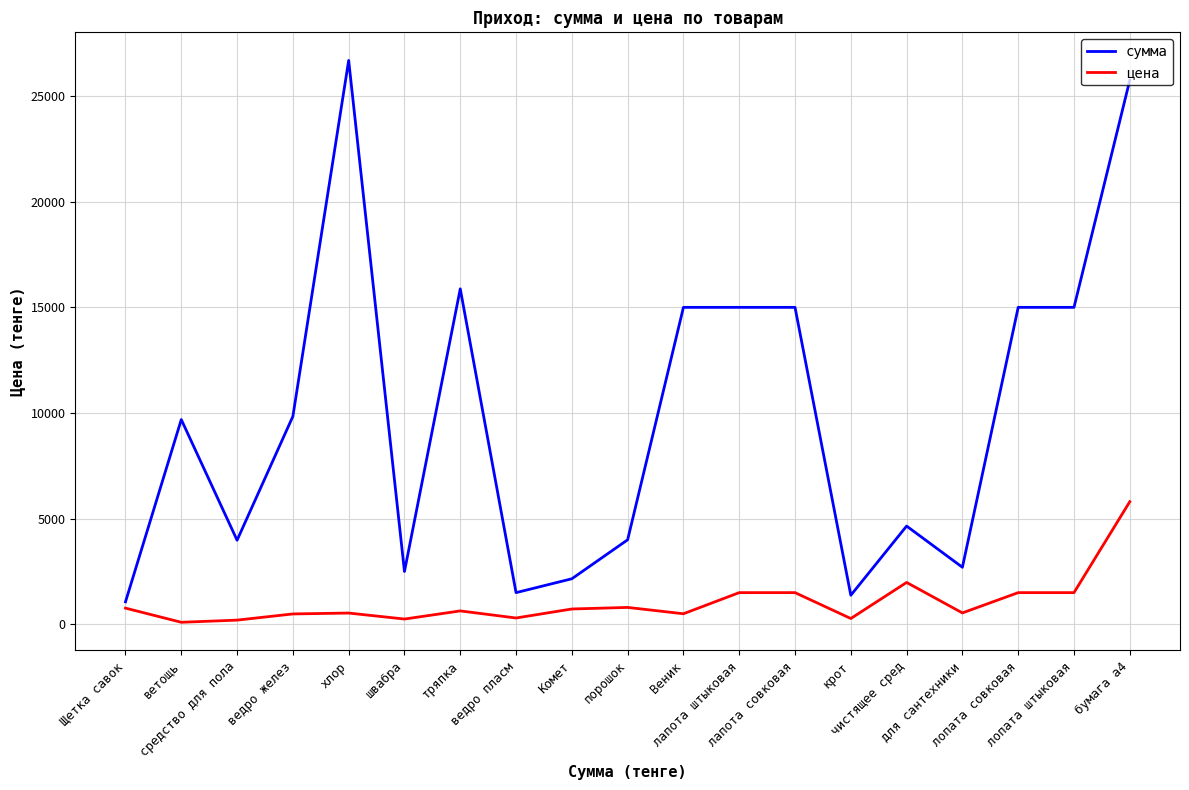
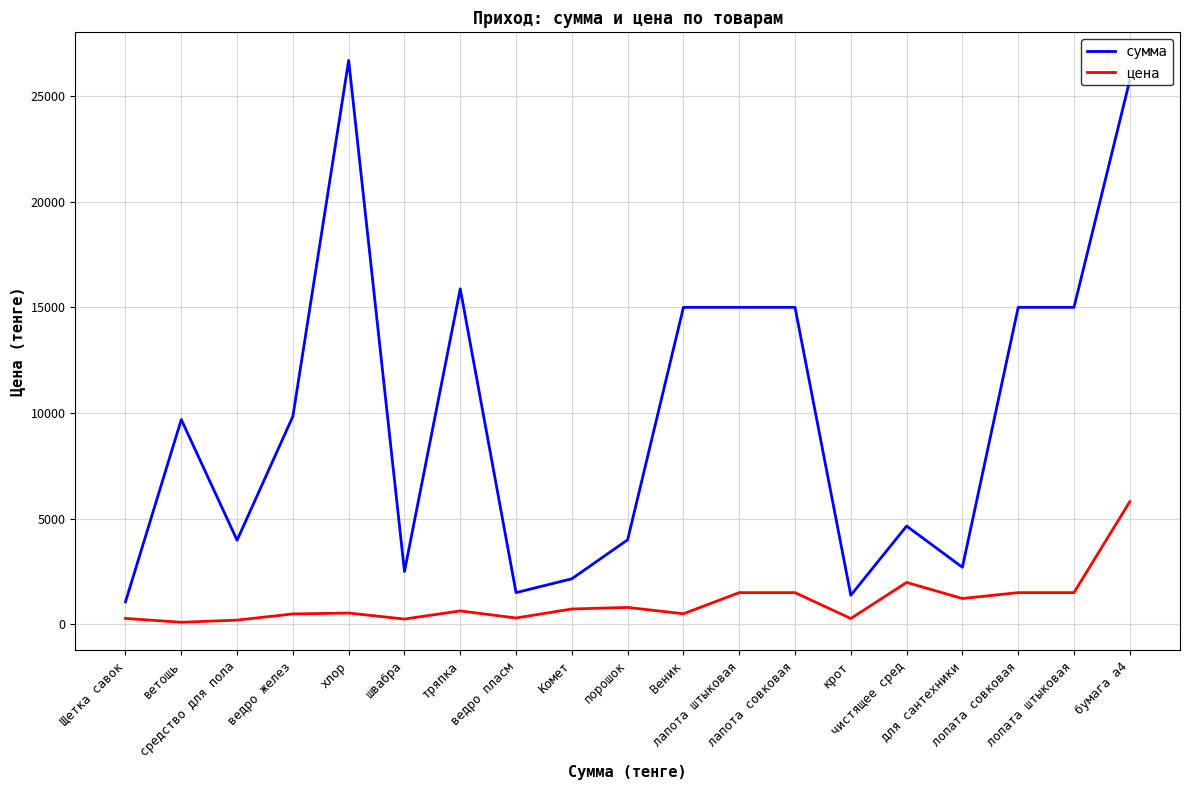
цена, Щетка савок: 800 -> 300
цена, для сантехники: 500 -> 1200
